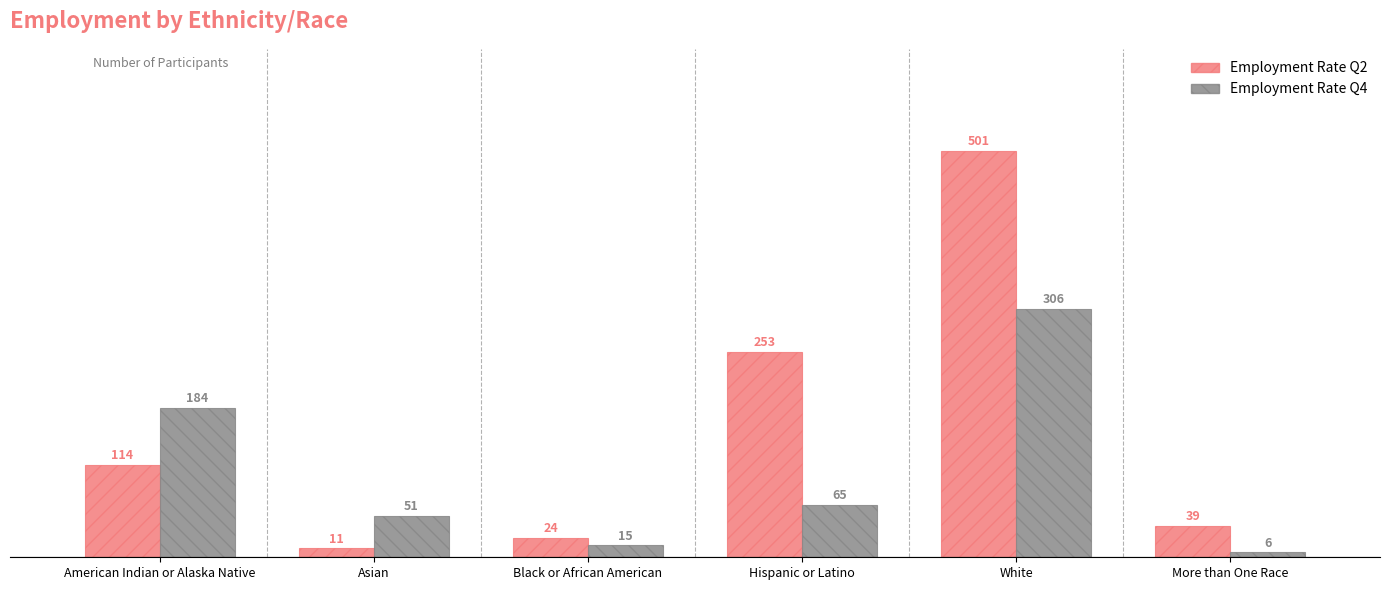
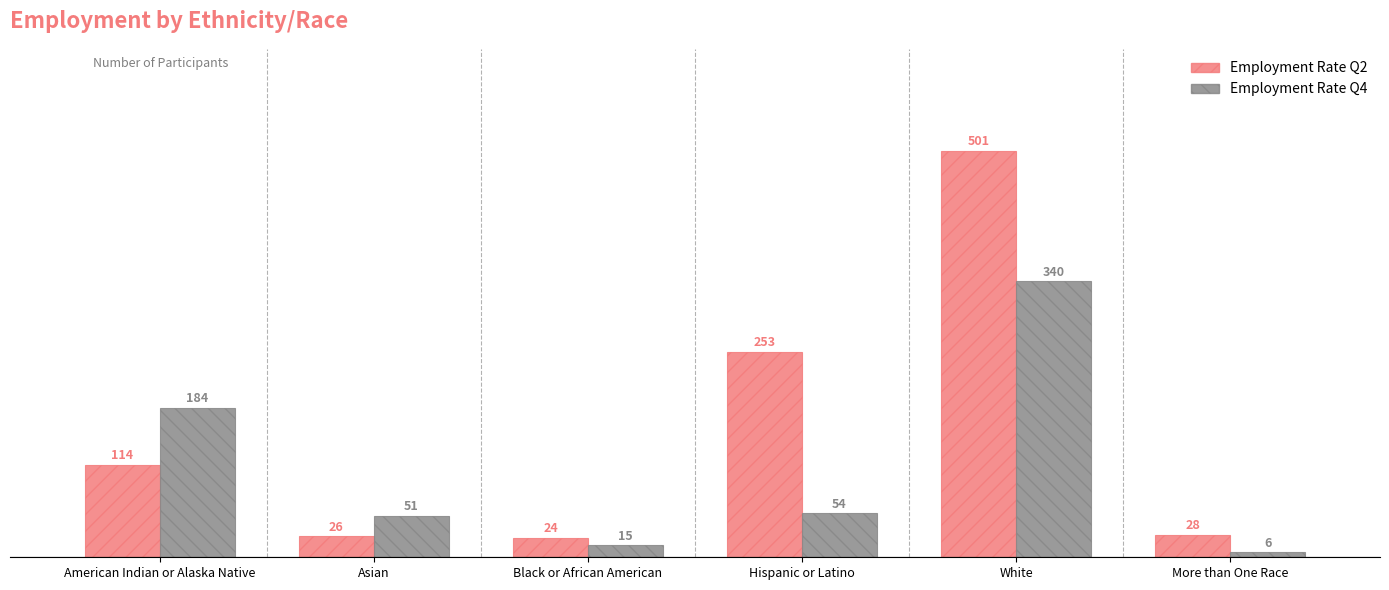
Employment Rate Q2, Asian: 11 -> 26
Employment Rate Q4, Hispanic or Latino: 65 -> 54
Employment Rate Q4, White: 306 -> 340
Employment Rate Q2, More than One Race: 39 -> 28
